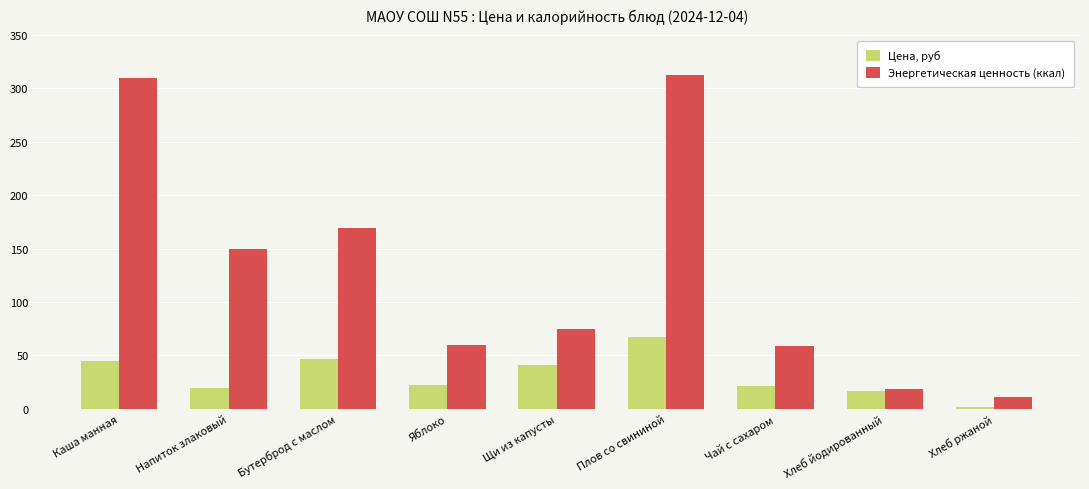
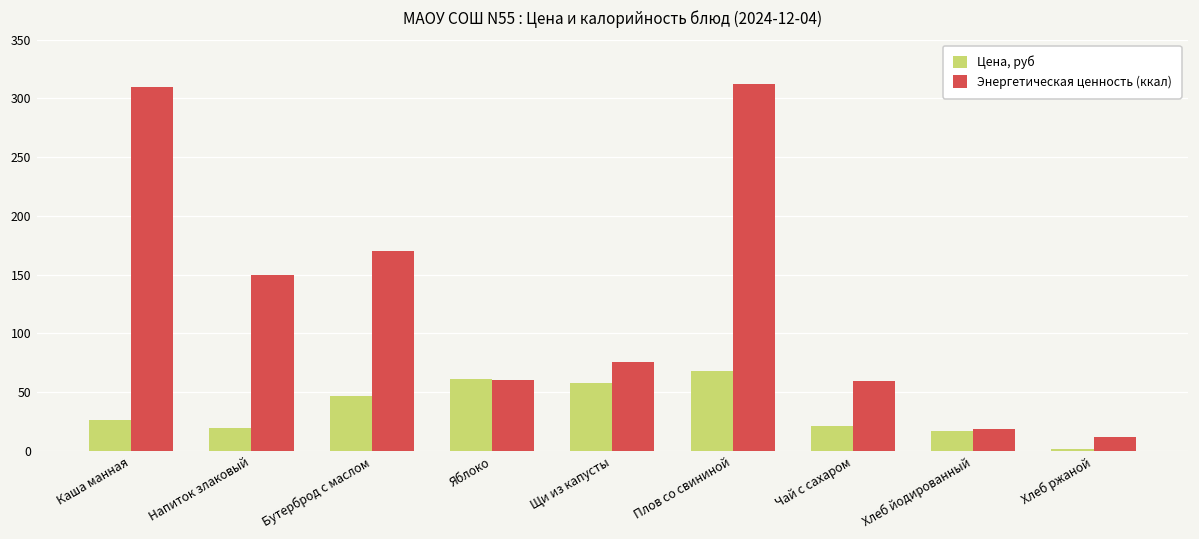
Цена, руб, Каша манная: 45 -> 26
Цена, руб, Яблоко: 22 -> 61
Цена, руб, Щи из капусты: 41 -> 57
